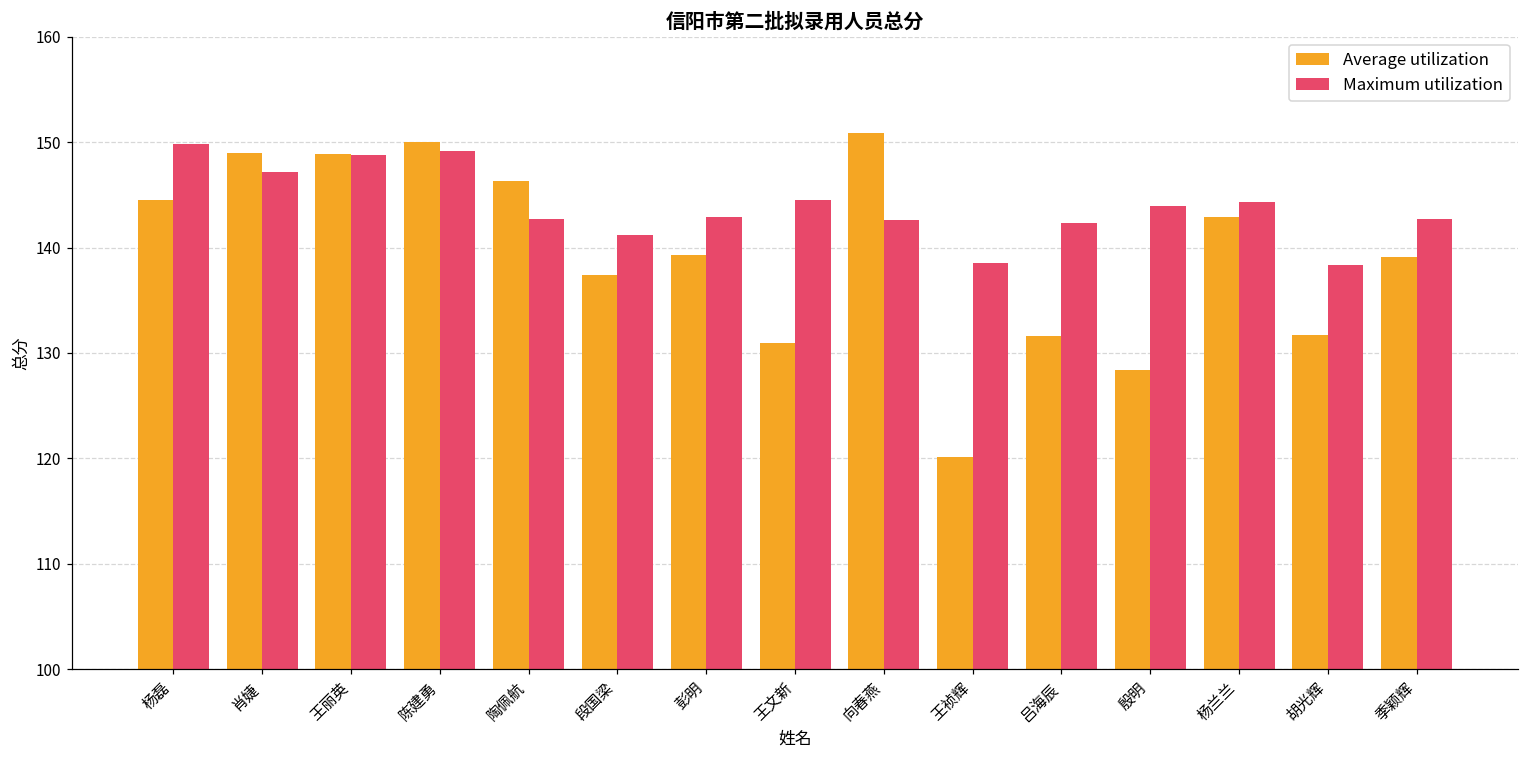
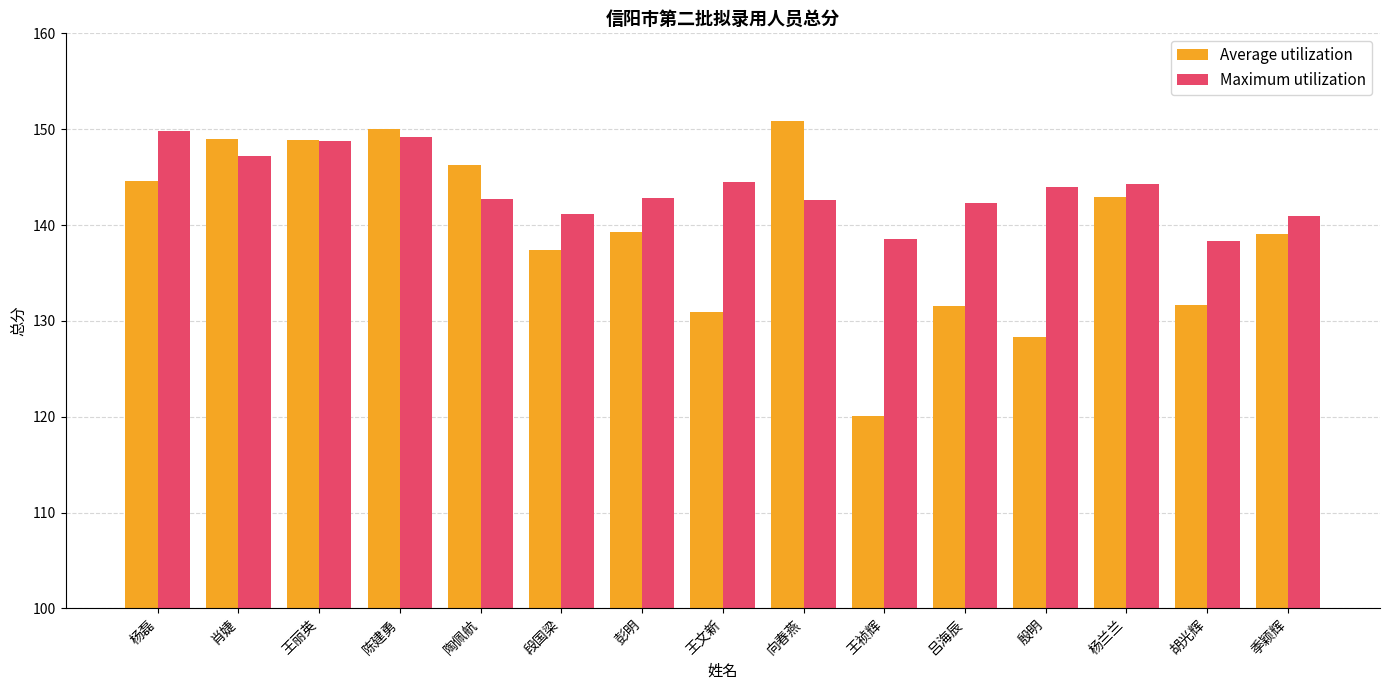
Maximum utilization, 季颖辉: 143 -> 141
